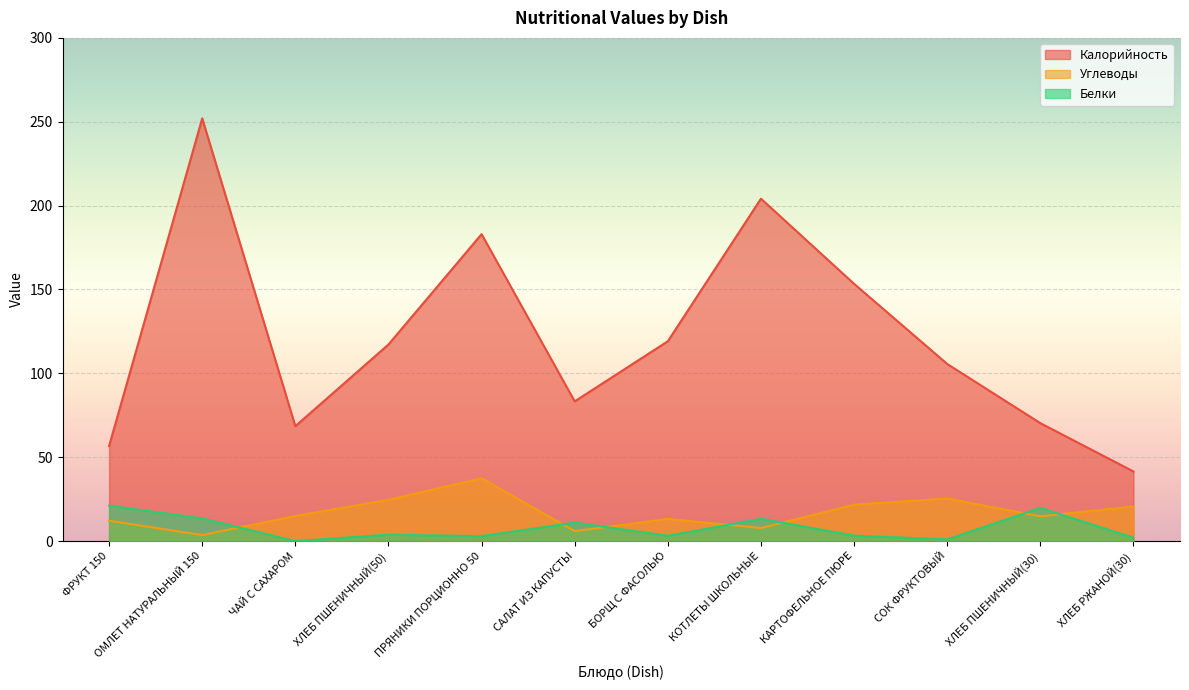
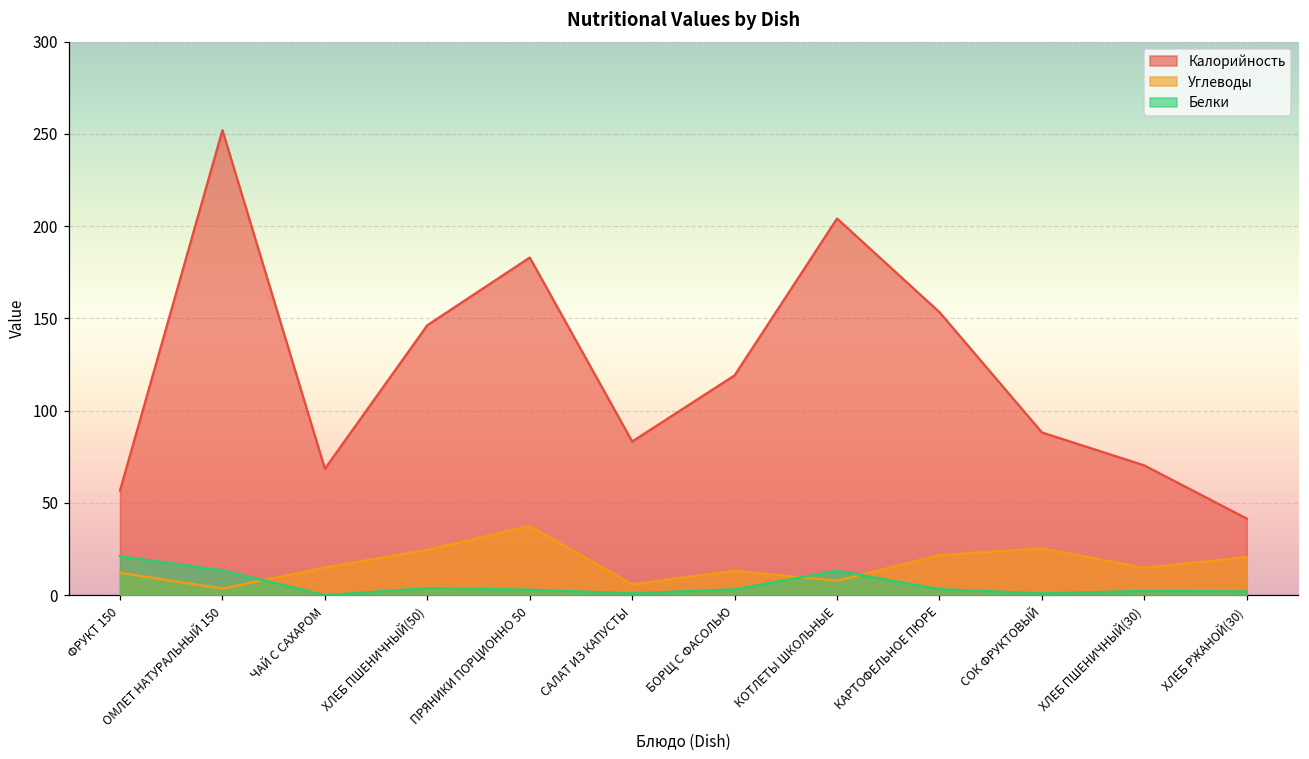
Калорийность, ХЛЕБ ПШЕНИЧНЫЙ(50): 117 -> 146
Белки, САЛАТ ИЗ КАПУСТЫ: 11 -> 1
Калорийность, СОК ФРУКТОВЫЙ: 106 -> 88
Белки, ХЛЕБ ПШЕНИЧНЫЙ(30): 20 -> 2
